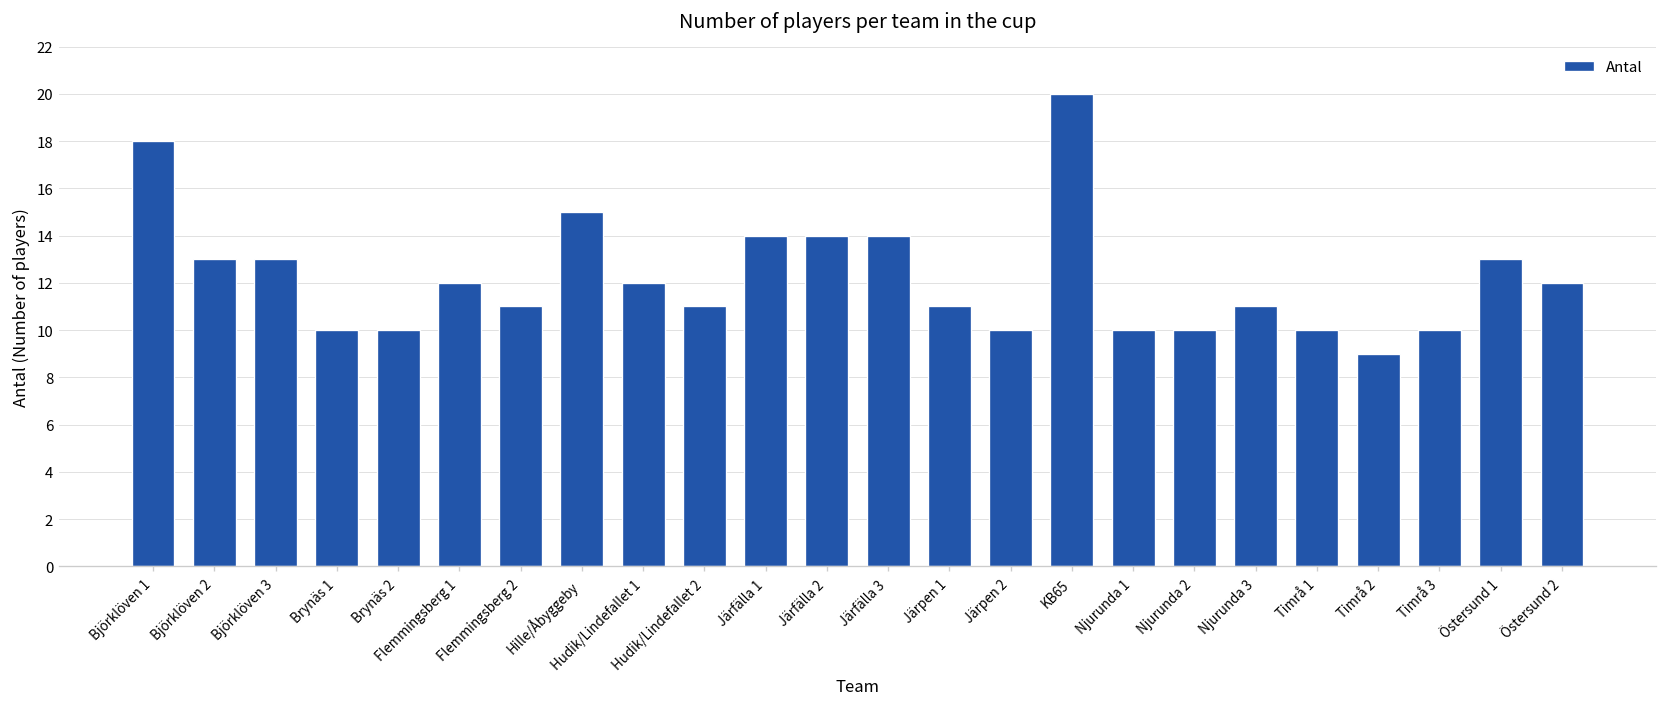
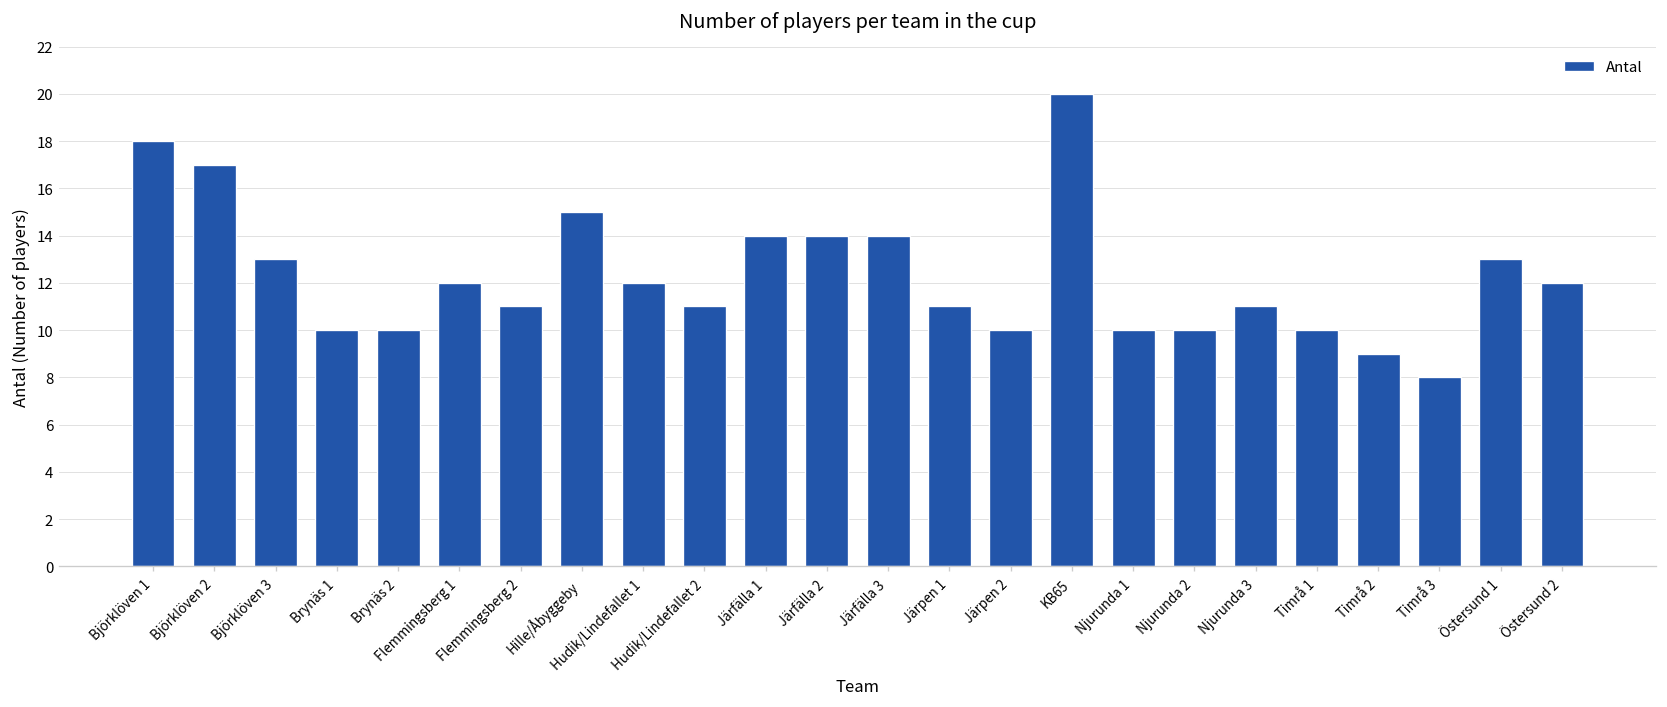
Björklöven 2: 13 -> 17
Timrå 3: 10 -> 8
